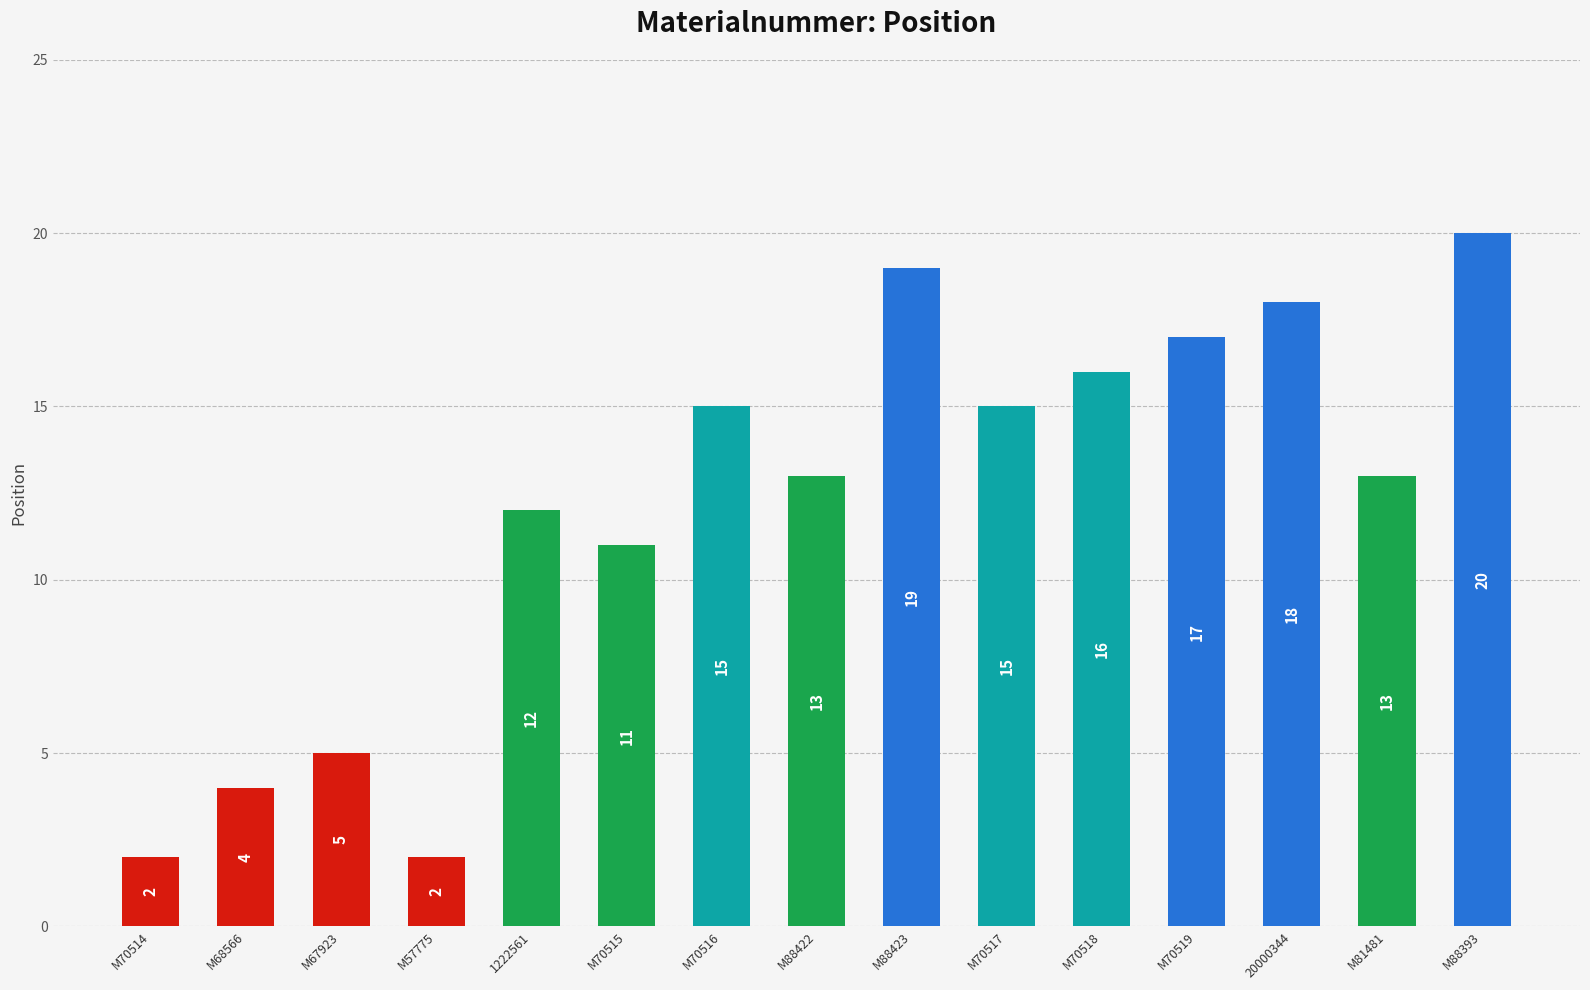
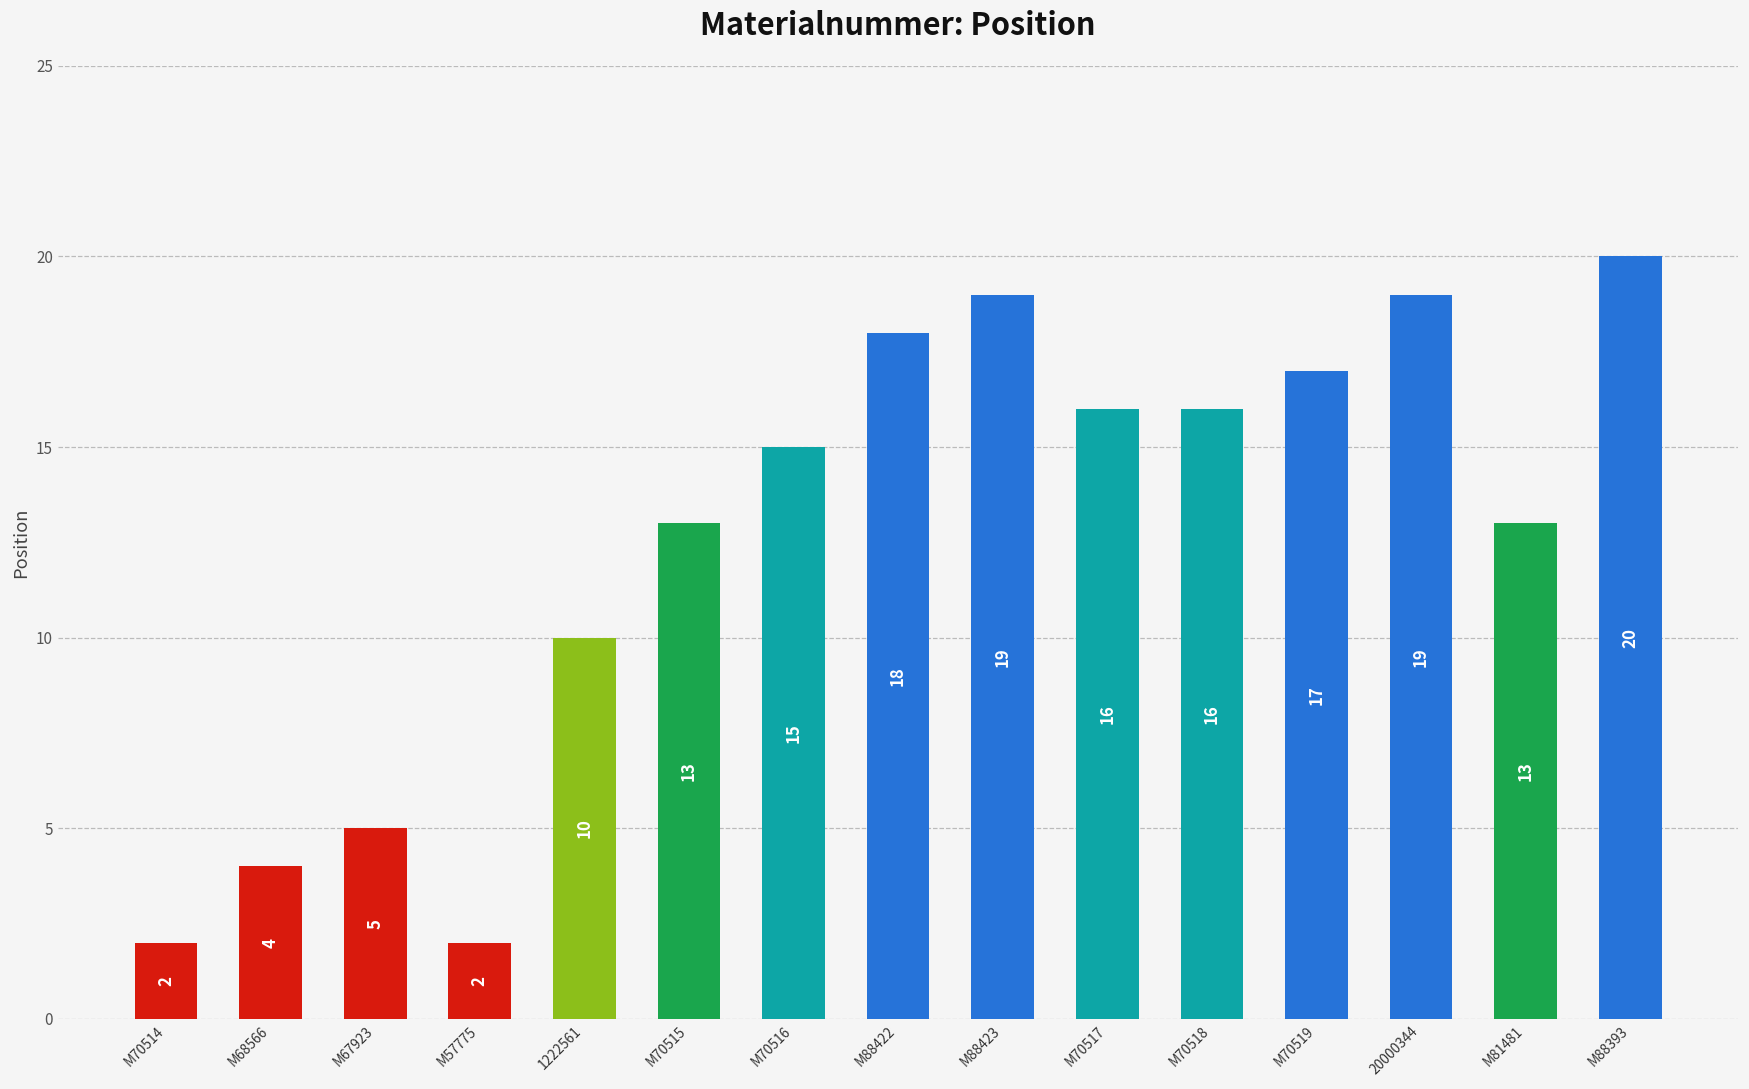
1222561: 12 -> 10
M70515: 11 -> 13
M88422: 13 -> 18
M70517: 15 -> 16
20000344: 18 -> 19
